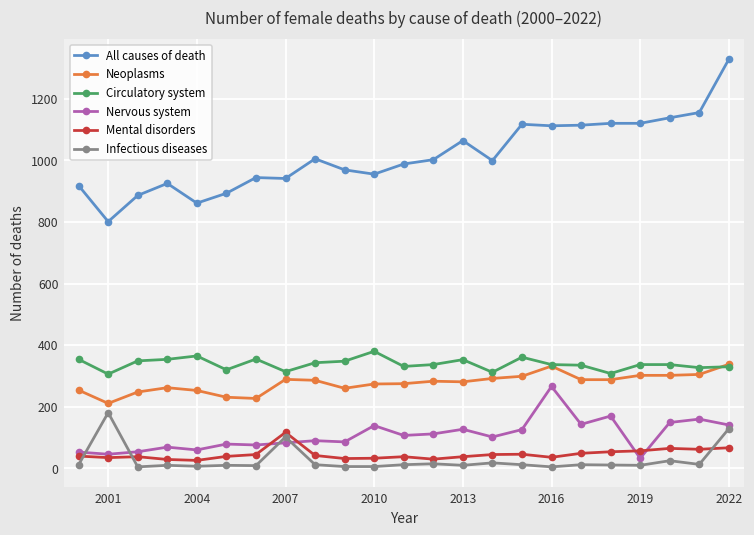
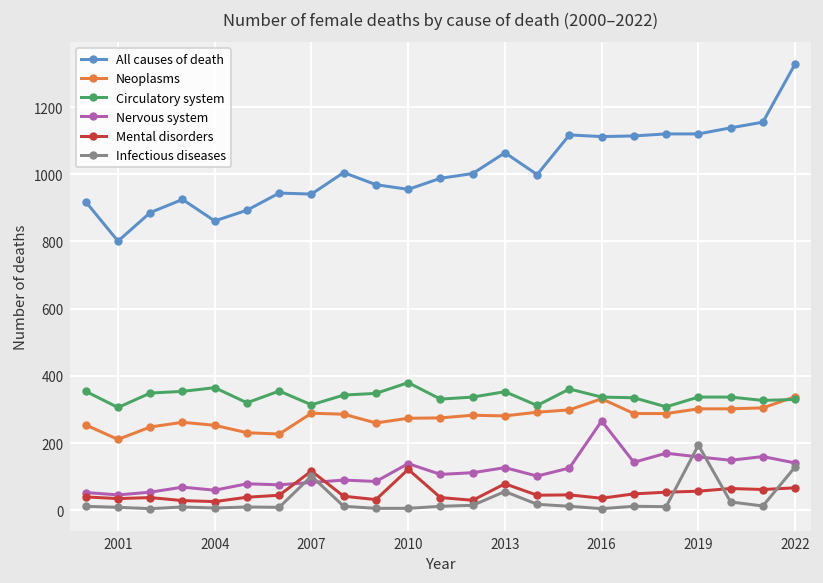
Infectious diseases, 2001: 180 -> 10
Mental disorders, 2010: 30 -> 120
Mental disorders, 2013: 40 -> 80
Infectious diseases, 2013: 10 -> 60
Nervous system, 2019: 30 -> 160
Infectious diseases, 2019: 10 -> 190
